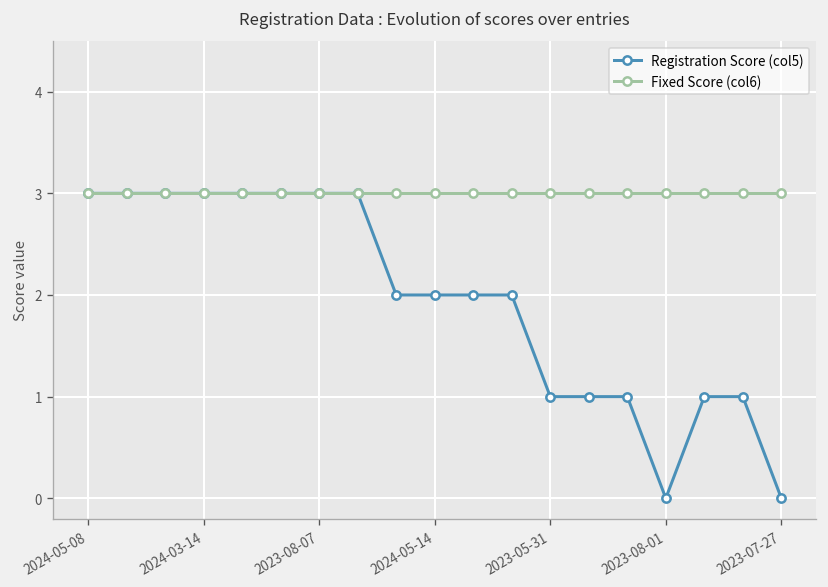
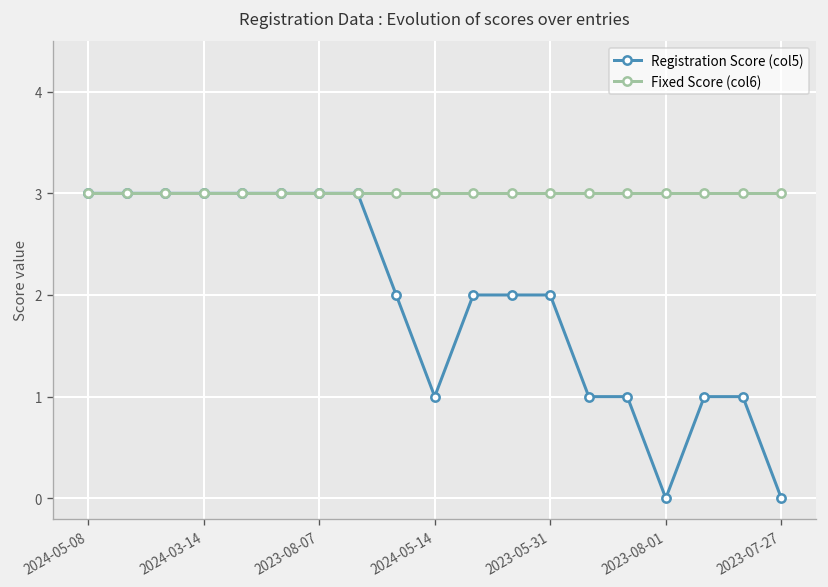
Registration Score (col5), 2024-05-14: 2 -> 1
Registration Score (col5), 2023-05-31: 1 -> 2
